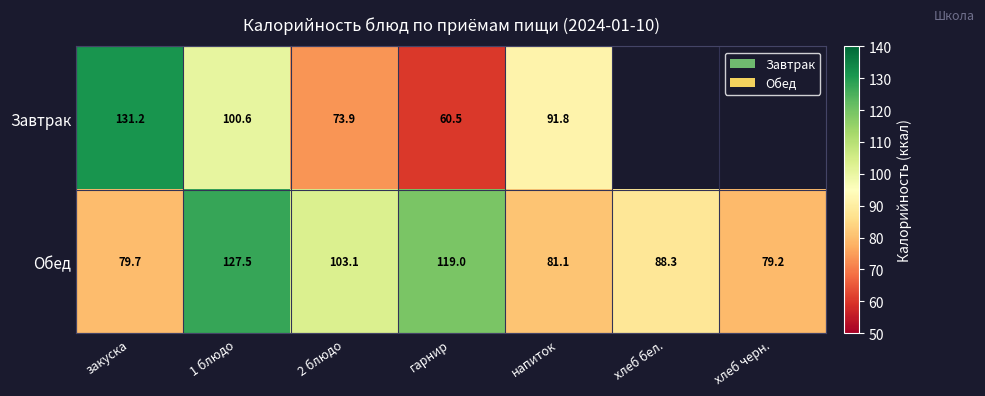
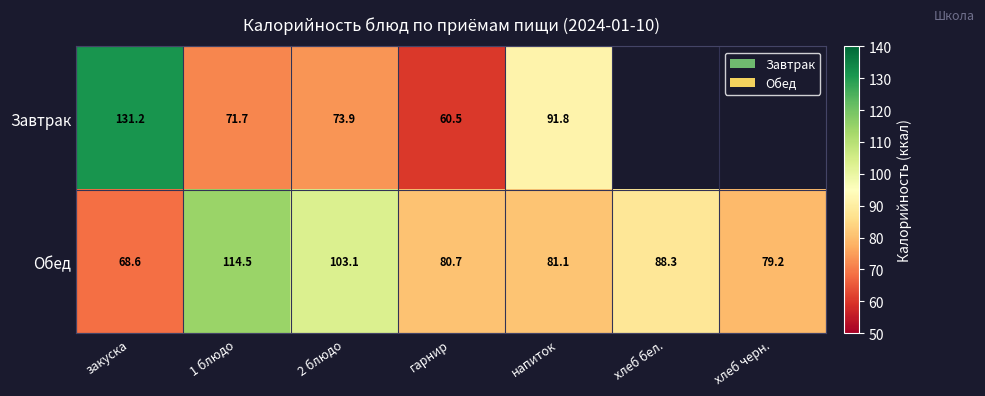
Завтрак, 1 блюдо: 100.6 -> 71.7
Обед, закуска: 79.7 -> 68.6
Обед, 1 блюдо: 127.5 -> 114.5
Обед, гарнир: 119.0 -> 80.7
